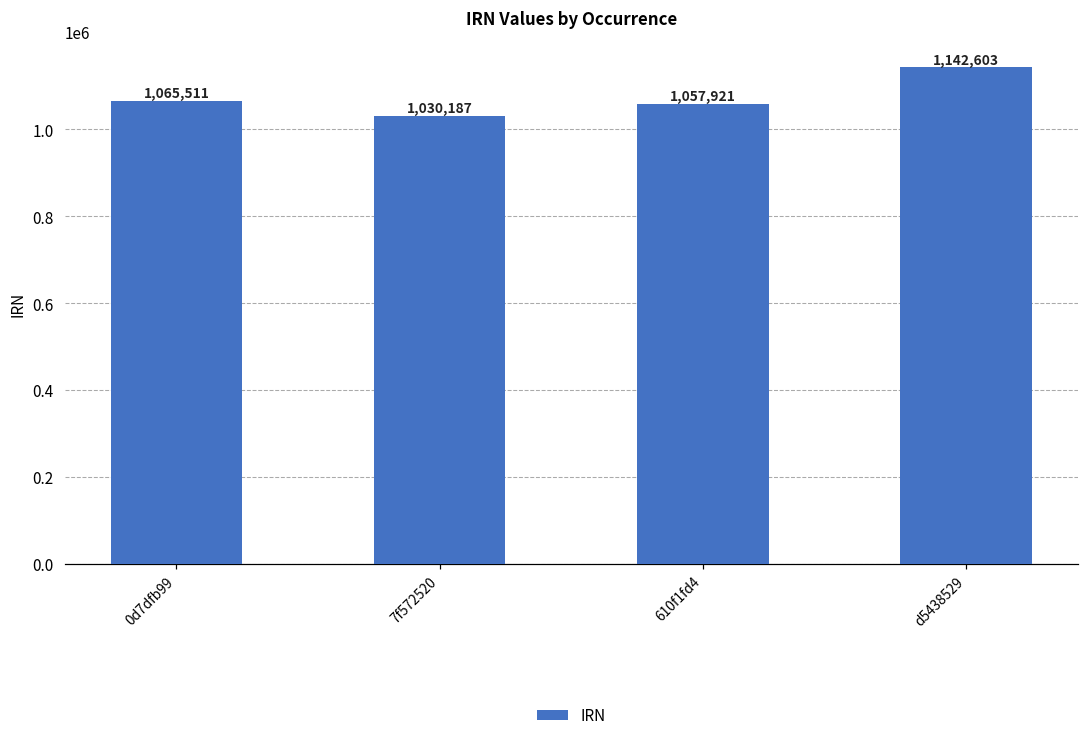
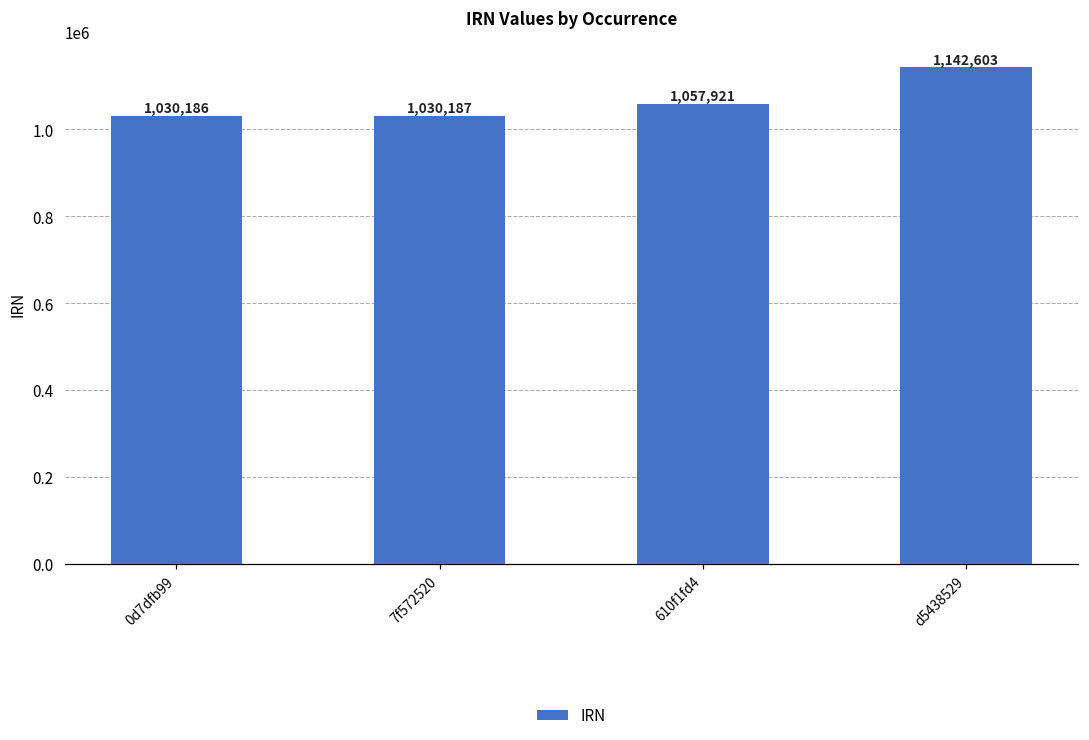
0d7dfb99: 1,065,511 -> 1,030,186
